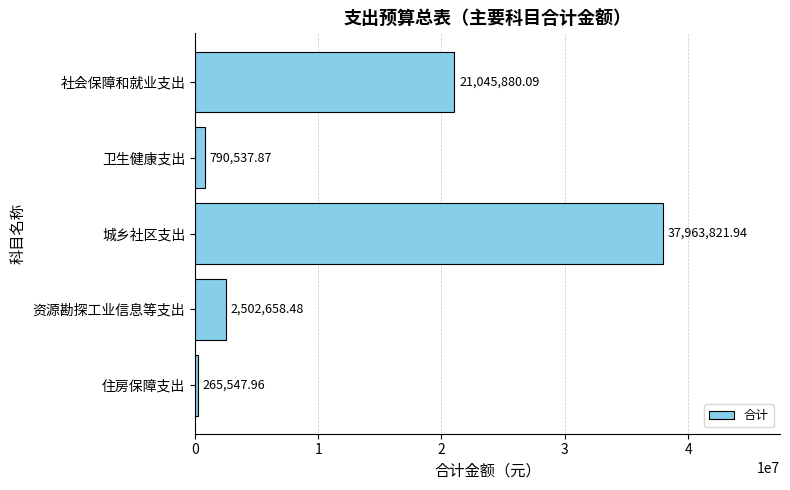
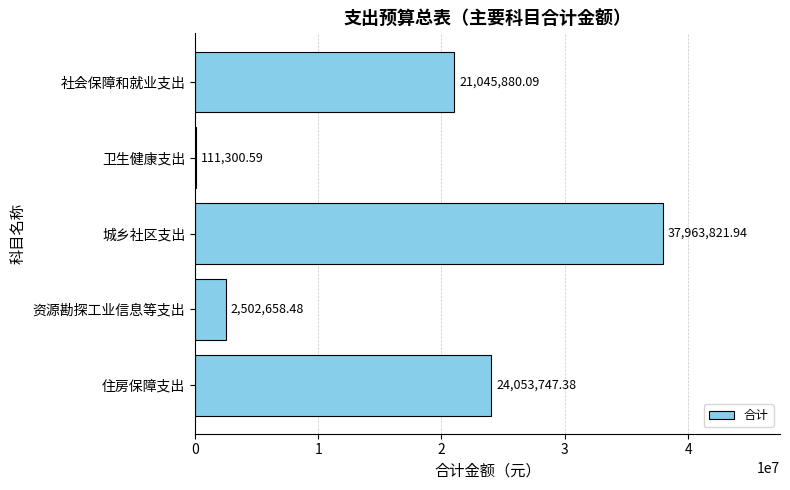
卫生健康支出: 790,537.87 -> 111,300.59
住房保障支出: 265,547.96 -> 24,053,747.38
